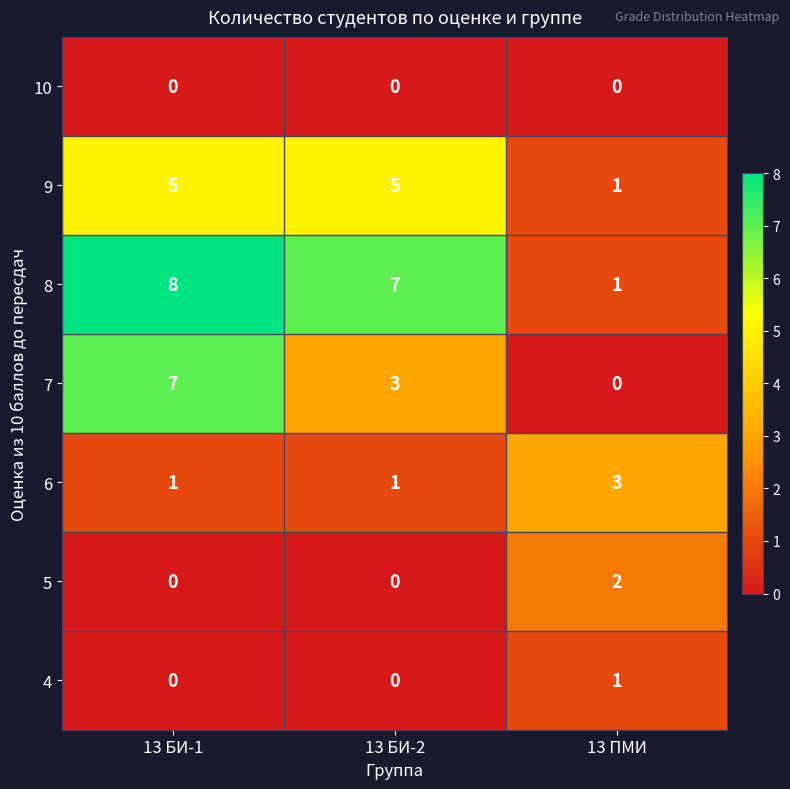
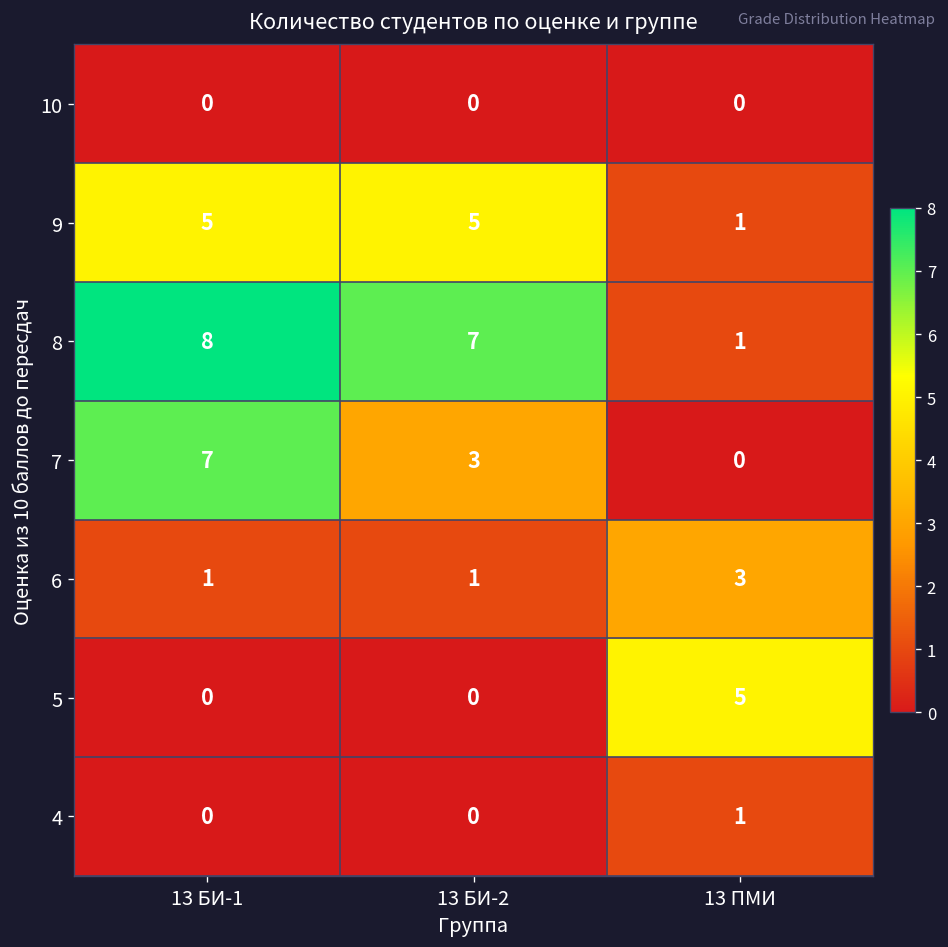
5, 13 ПМИ: 2 -> 5
